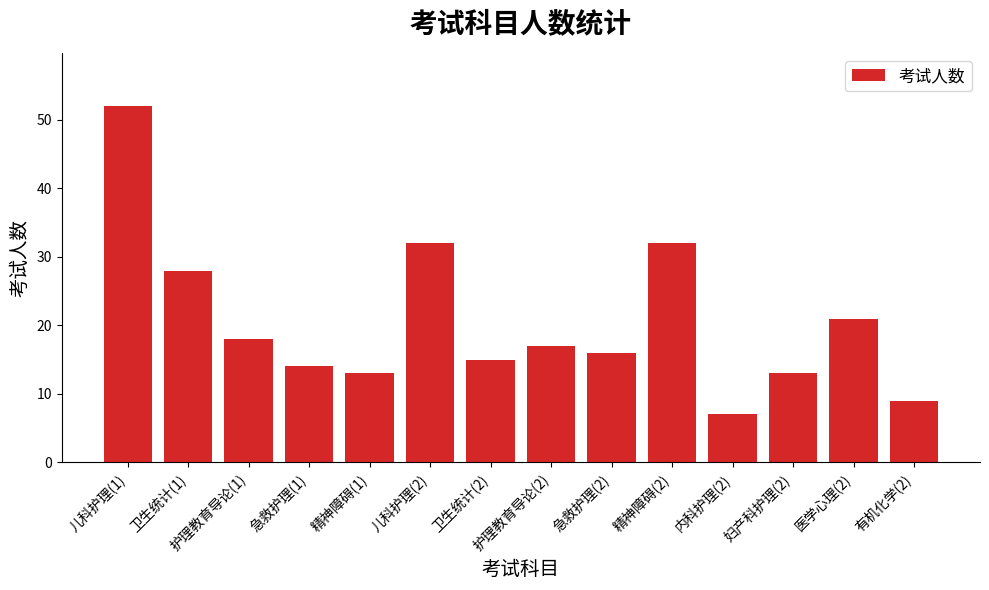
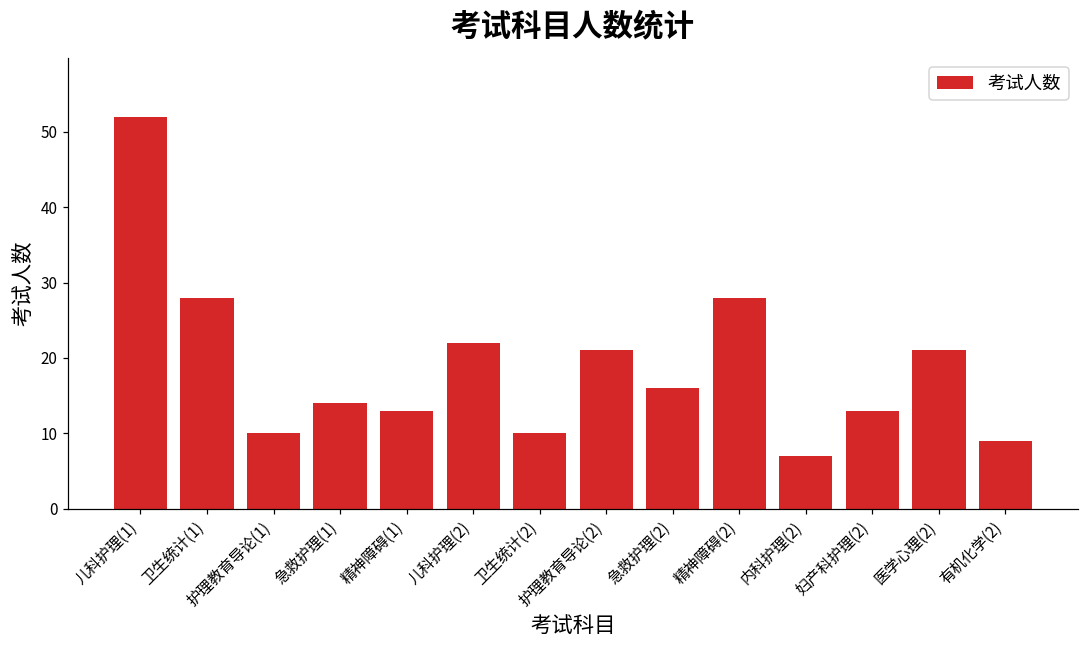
护理教育导论(1): 18 -> 10
儿科护理(2): 32 -> 22
卫生统计(2): 15 -> 10
护理教育导论(2): 17 -> 21
精神障碍(2): 32 -> 28
